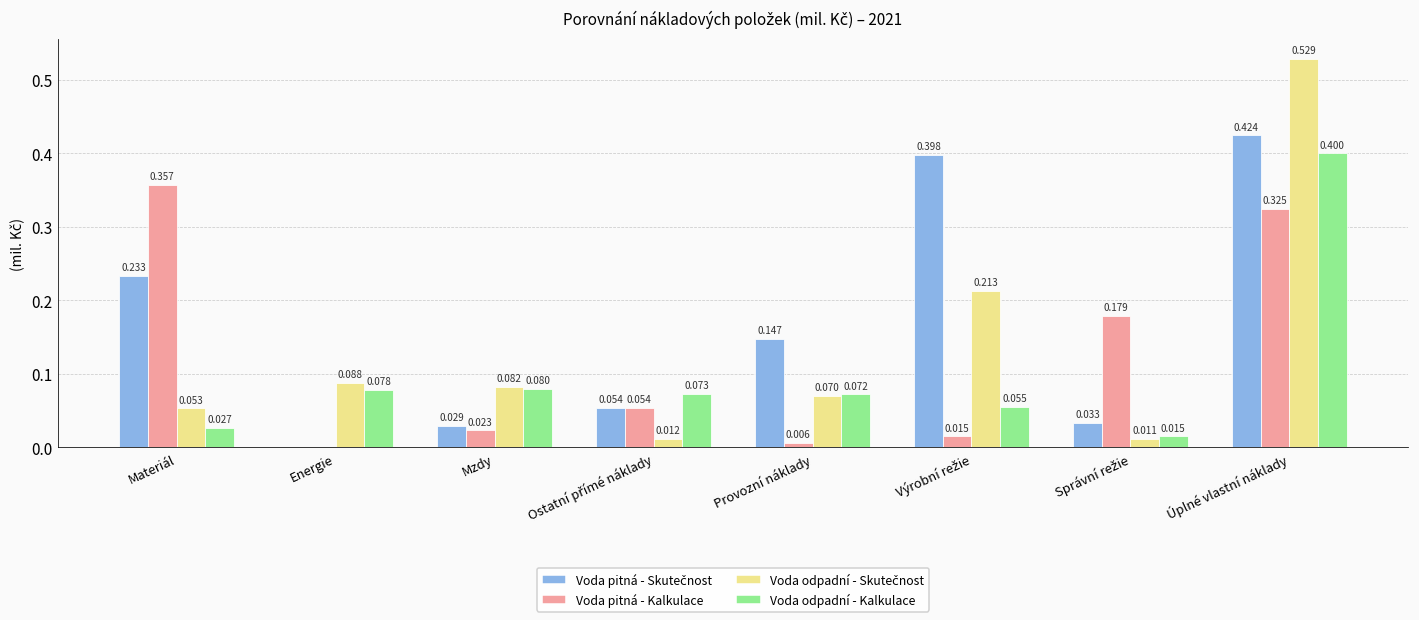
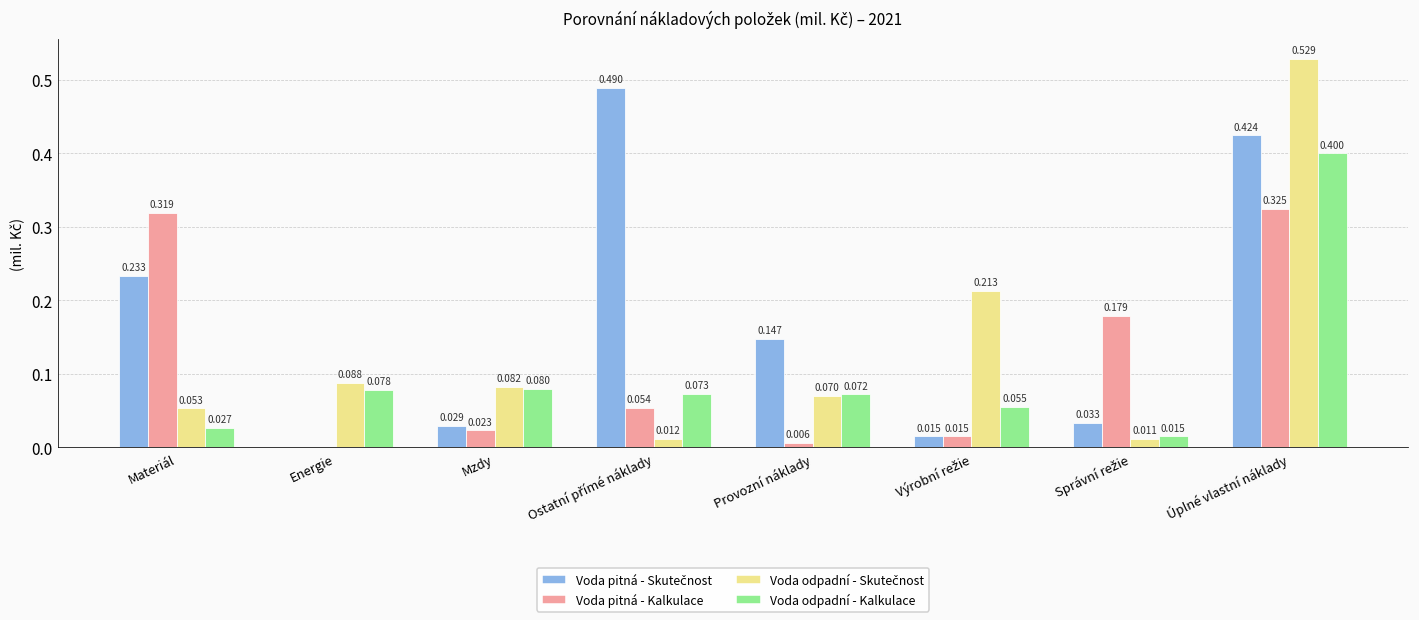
Voda pitná - Kalkulace, Materiál: 0.357 -> 0.319
Voda pitná - Skutečnost, Ostatní přímé náklady: 0.054 -> 0.490
Voda pitná - Skutečnost, Výrobní režie: 0.398 -> 0.015
